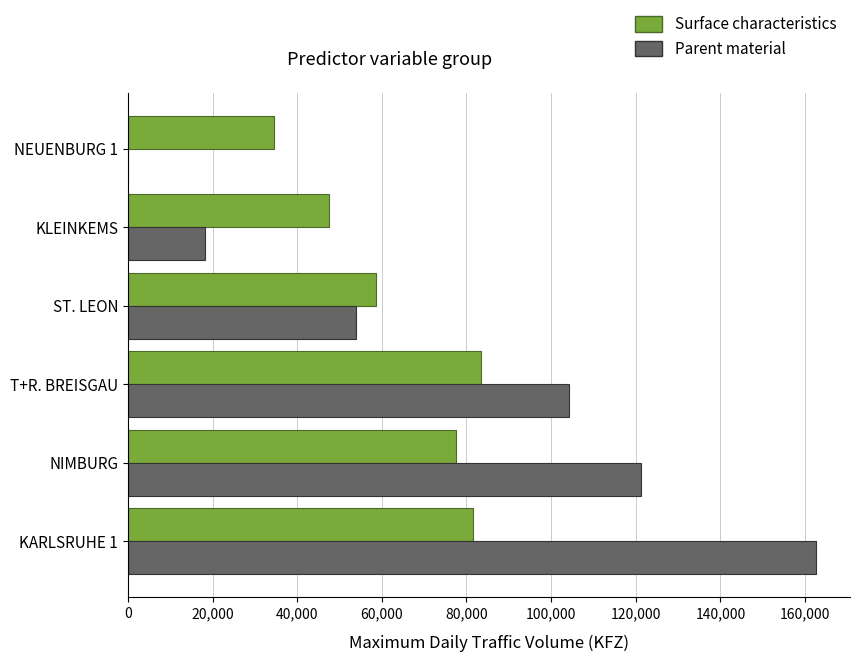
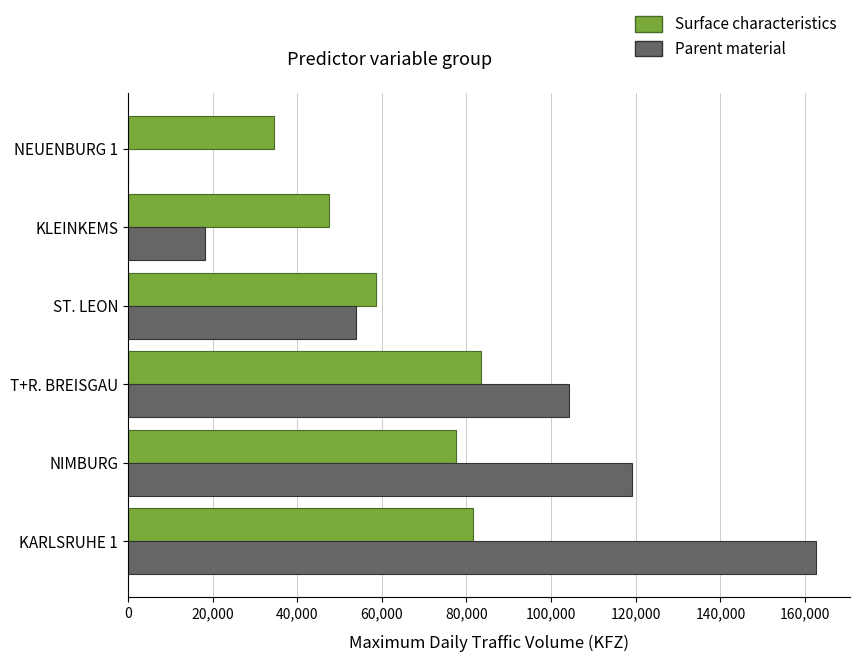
Parent material, NIMBURG: 121,000 -> 119,000
